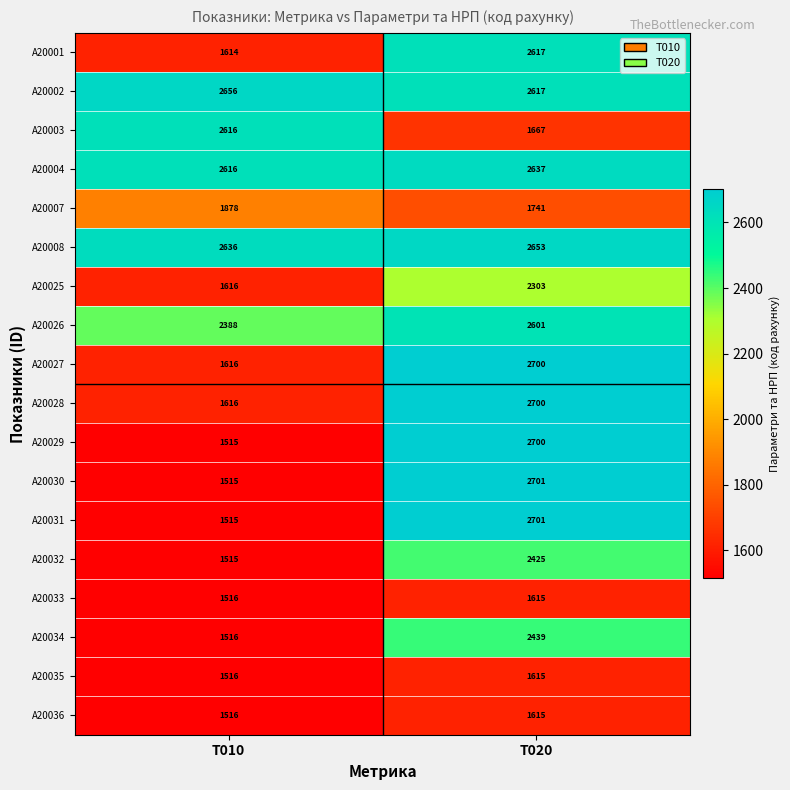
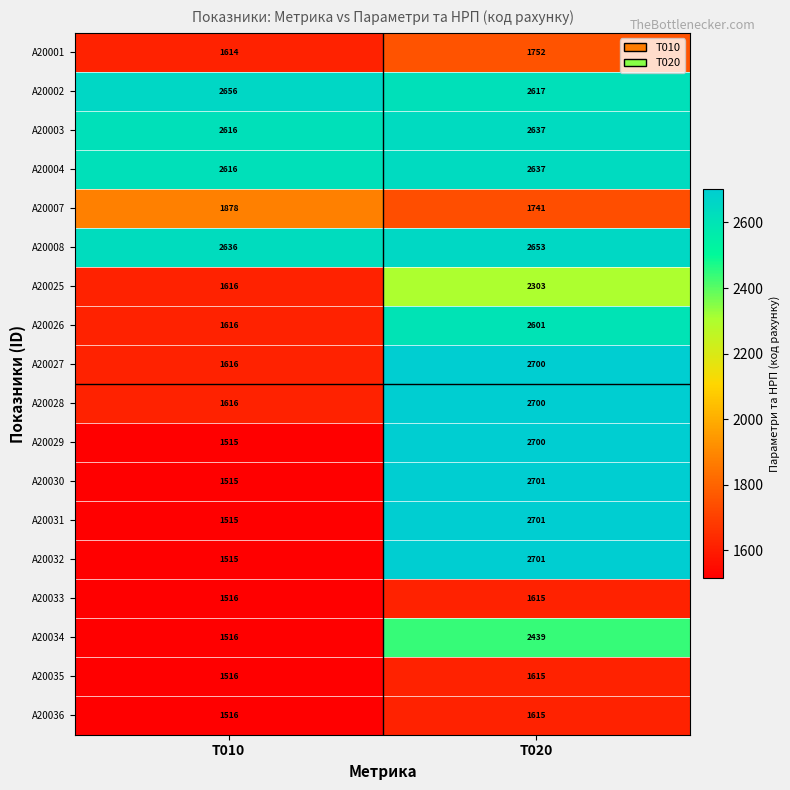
A20001, T020: 2617 -> 1752
A20003, T020: 1667 -> 2637
A20026, T010: 2388 -> 1616
A20032, T020: 2425 -> 2701
